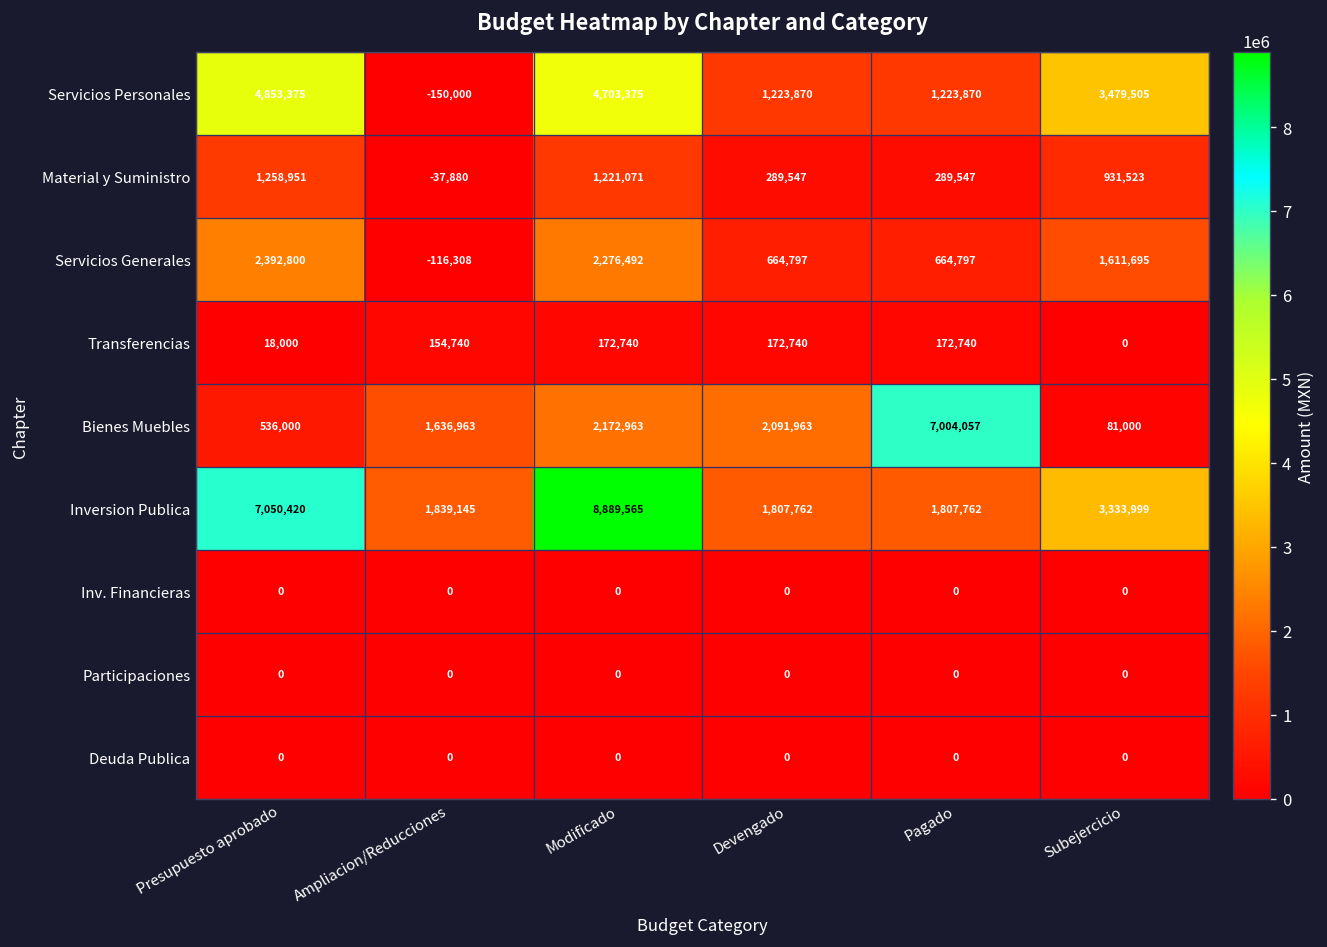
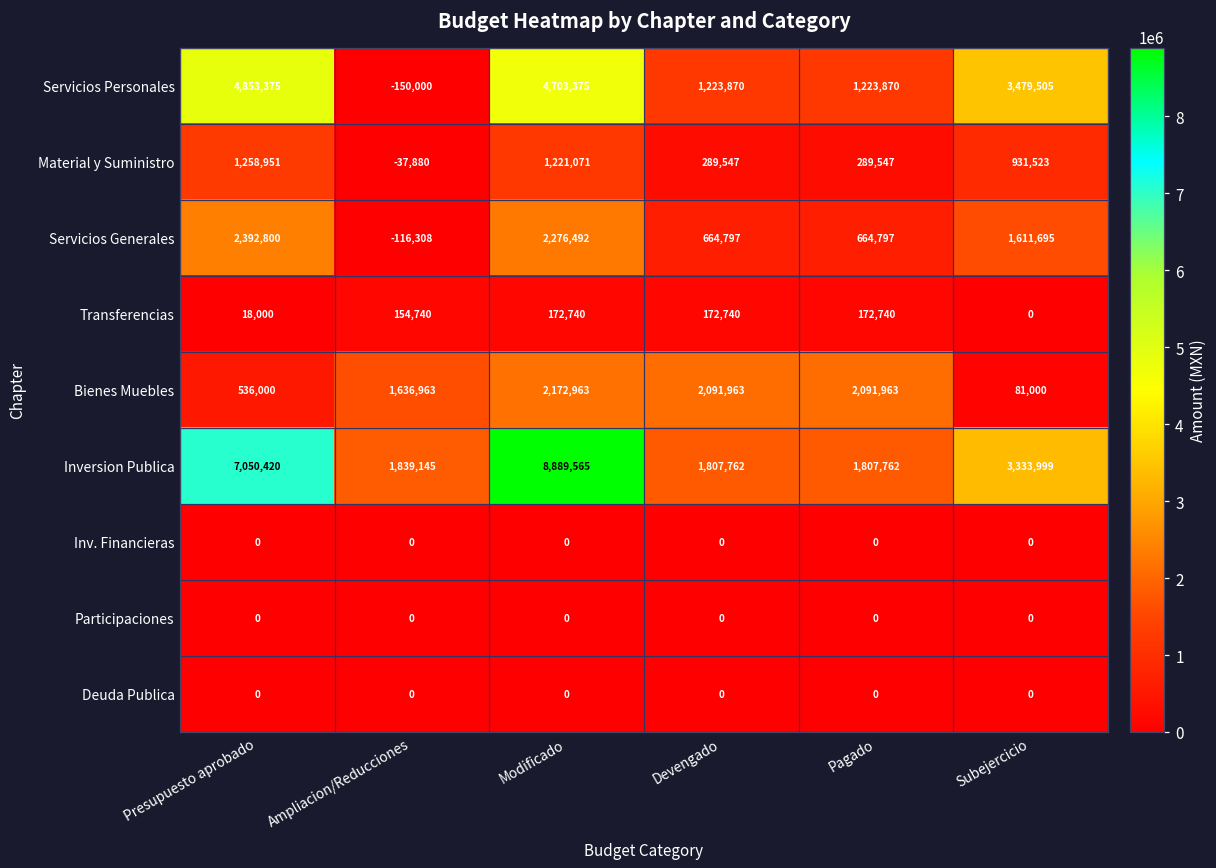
Bienes Muebles, Pagado: 7,004,057 -> 2,091,963
